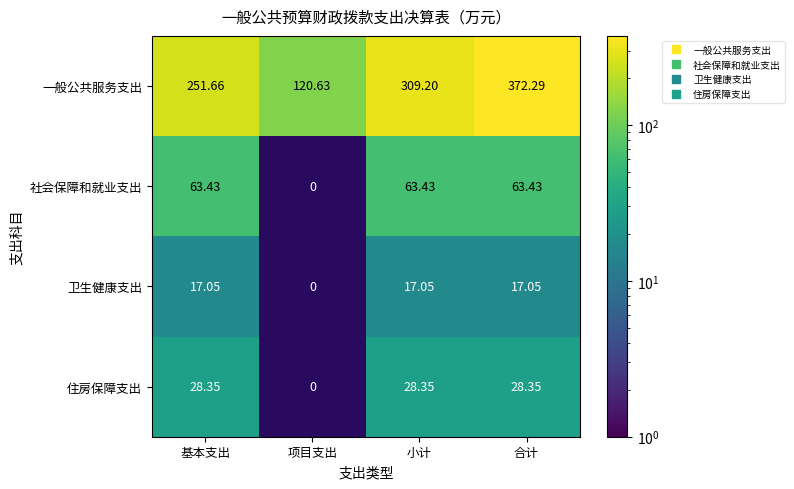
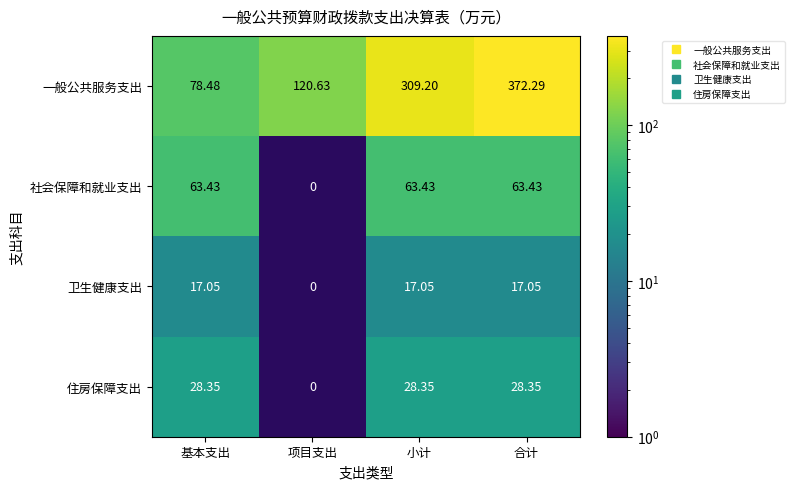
一般公共服务支出, 基本支出: 251.66 -> 78.48
